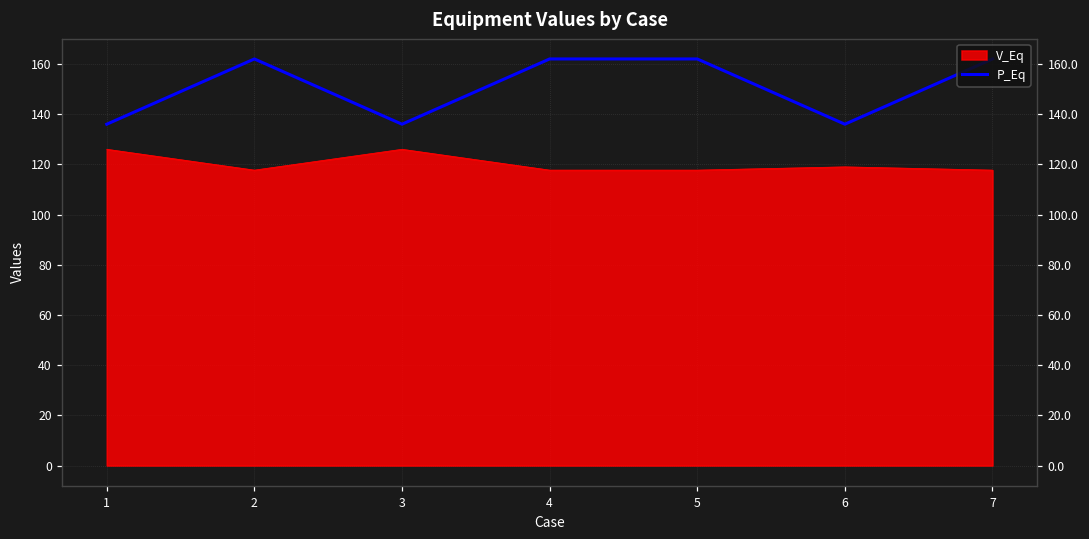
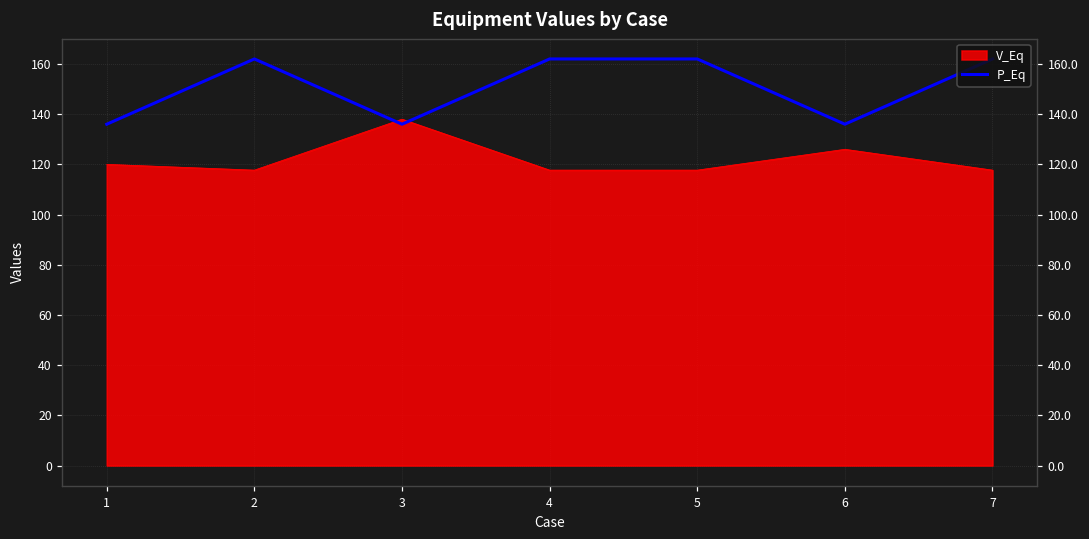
V_Eq, 1: 126 -> 120
V_Eq, 3: 126 -> 138
V_Eq, 6: 119 -> 126
